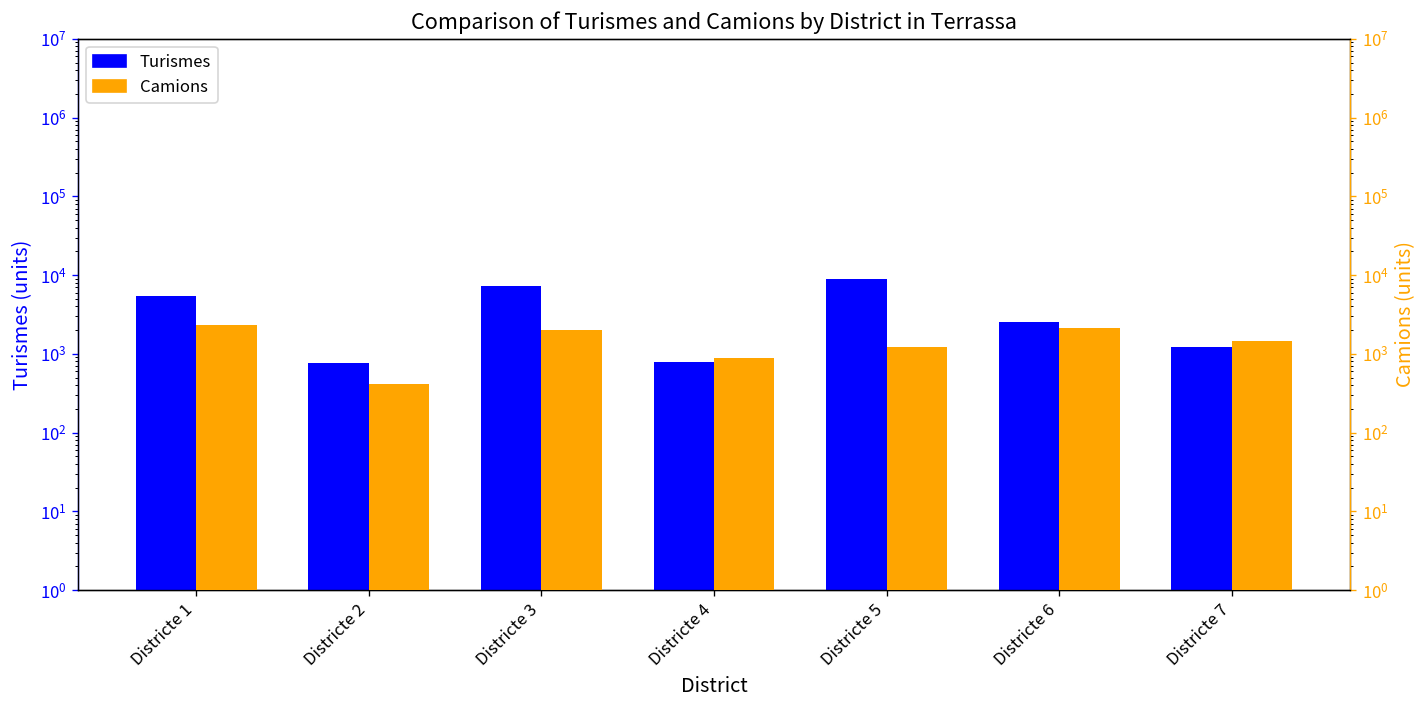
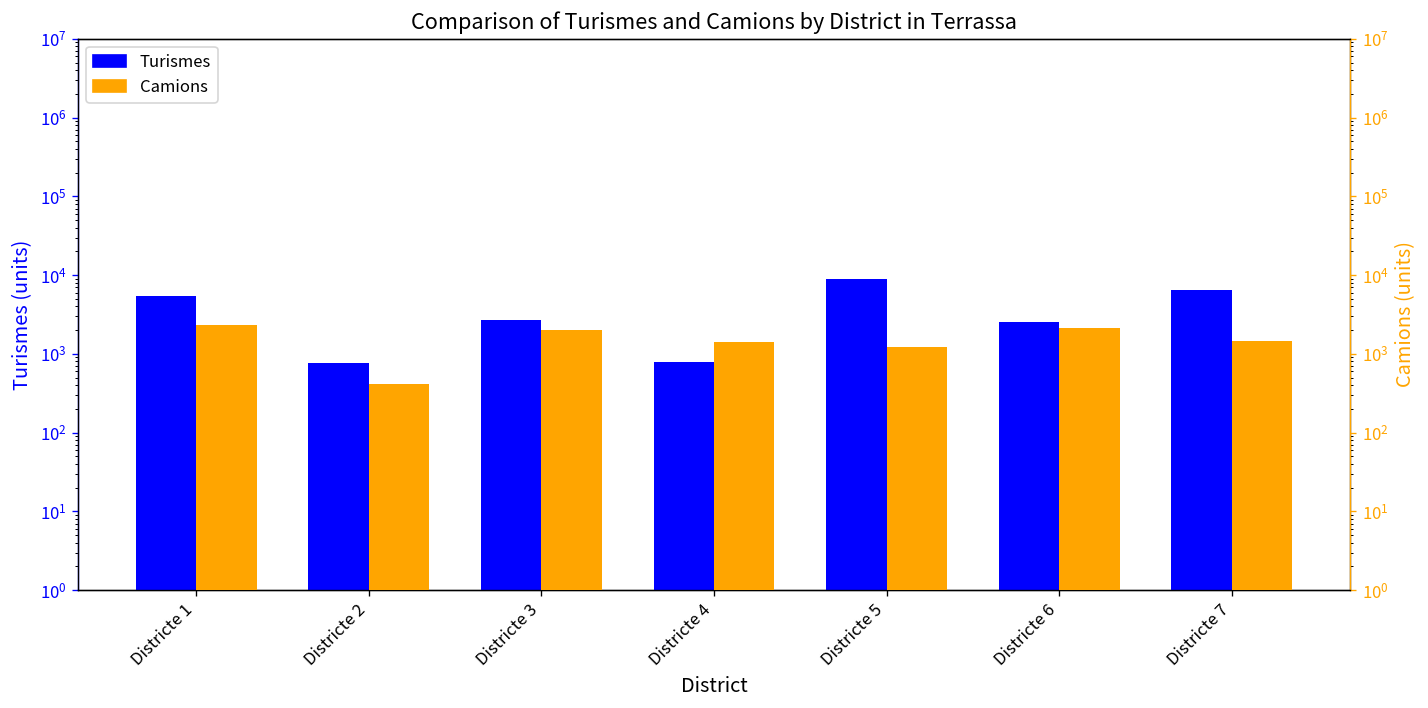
Turismes, Districte 3: 7000 -> 2700
Turismes, Districte 7: 1200 -> 6000
Camions, Districte 4: 900 -> 1400
